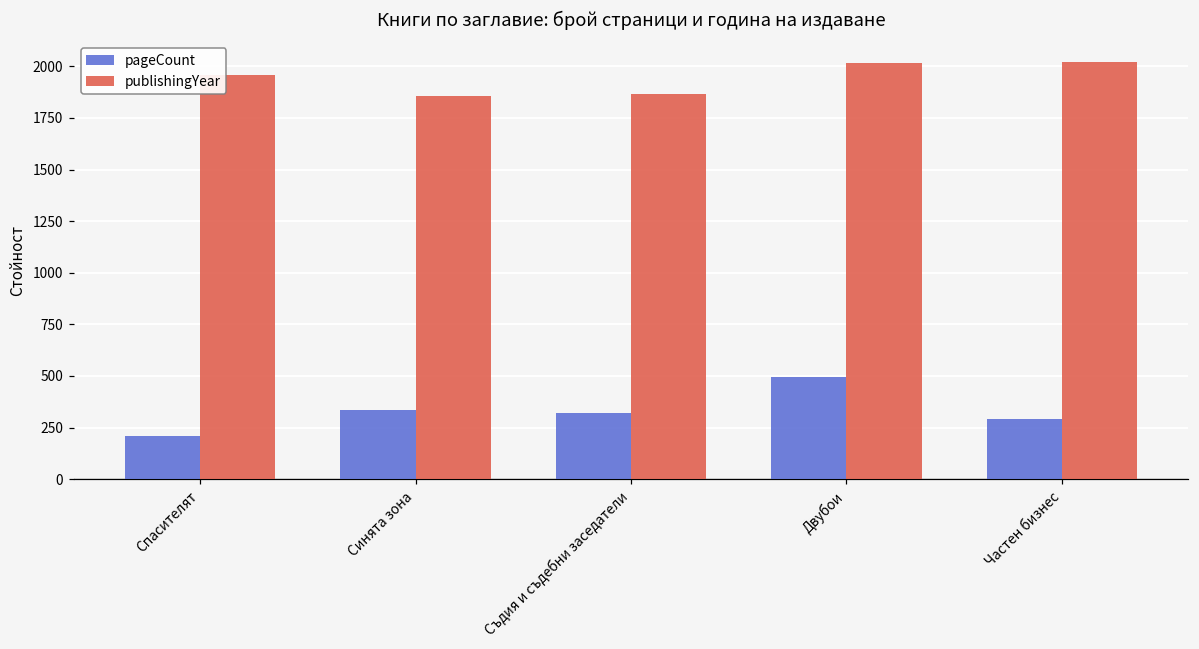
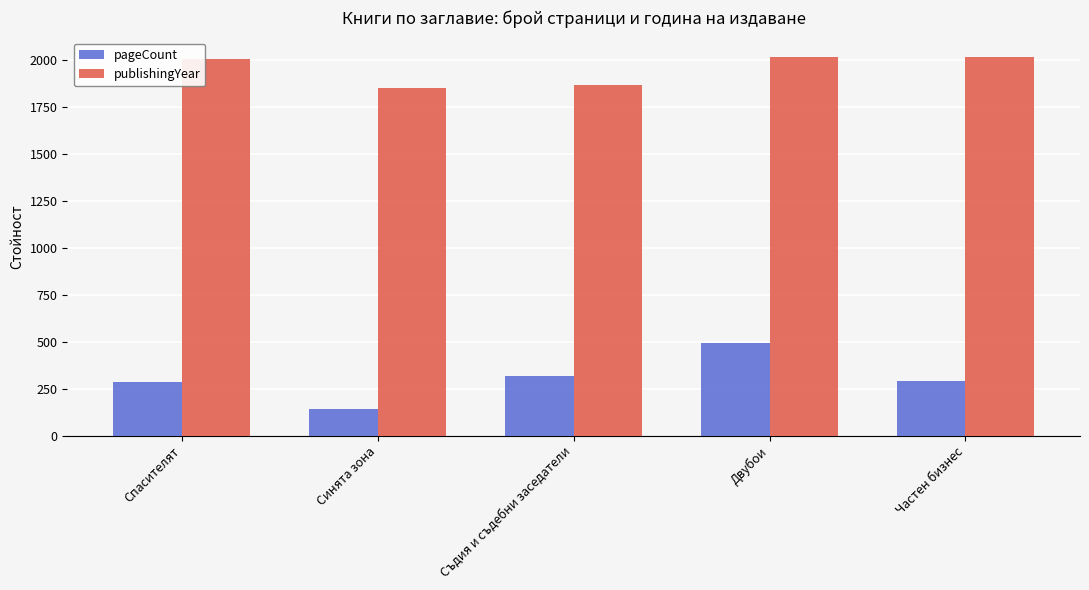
pageCount, Спасителят: 210 -> 290
publishingYear, Спасителят: 1960 -> 2010
pageCount, Синята зона: 340 -> 140
